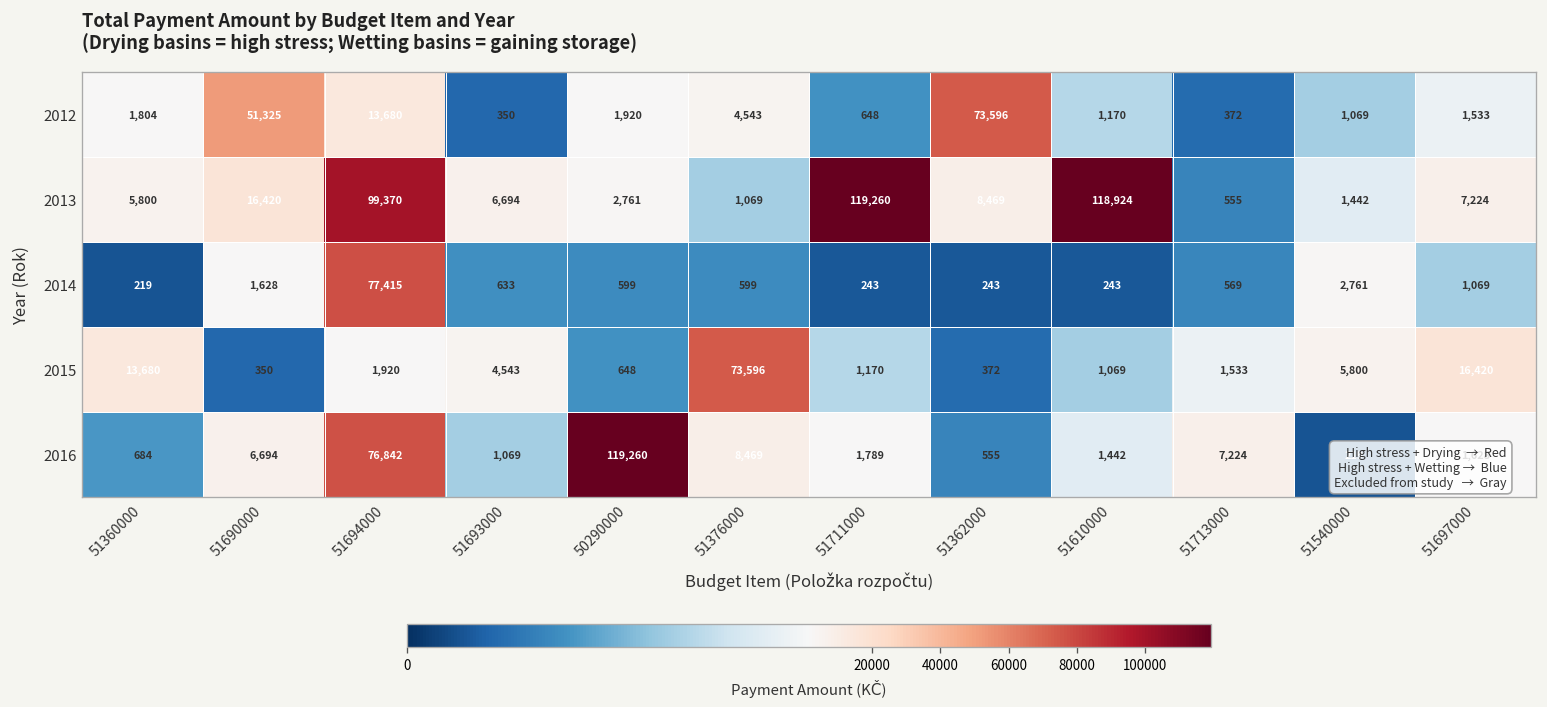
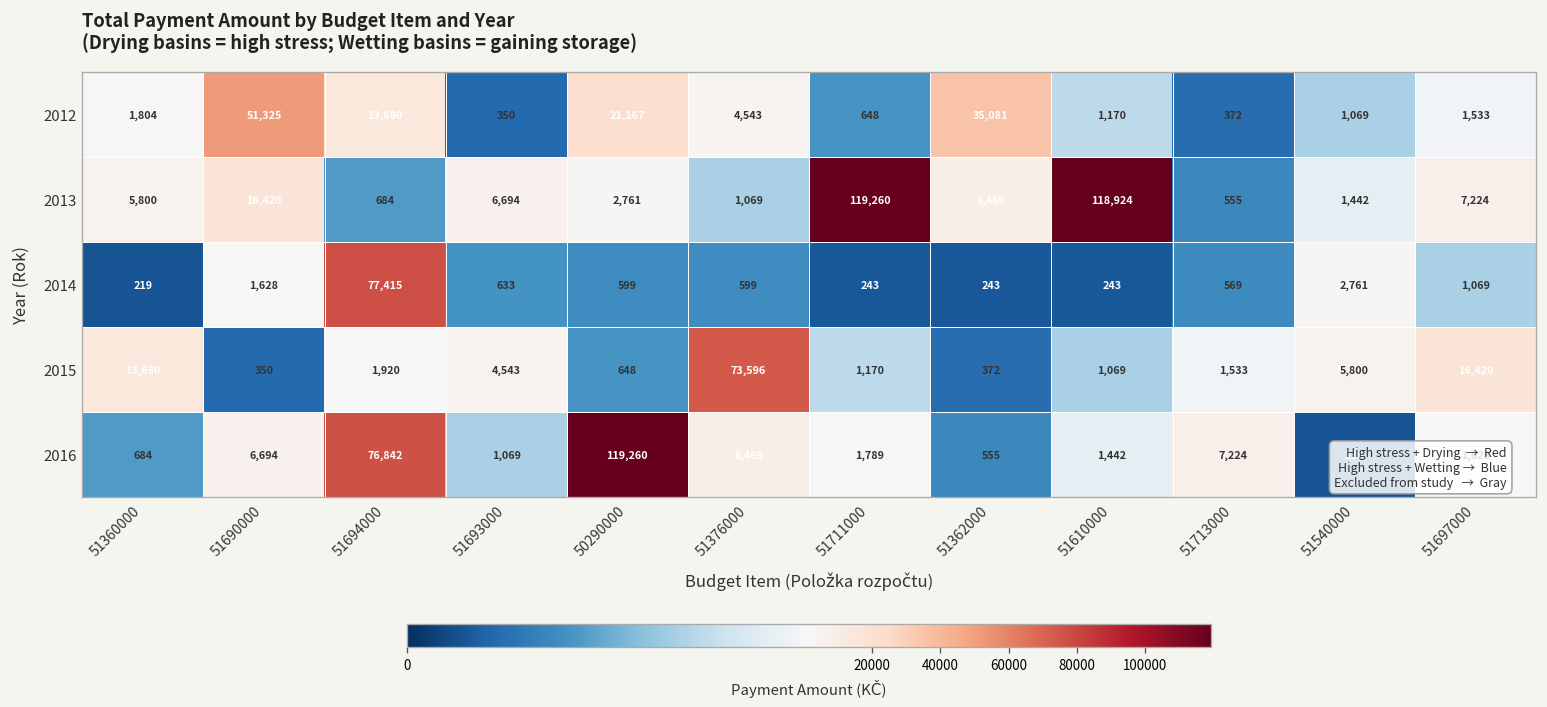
2012, 50290000: 1,920 -> 21,167
2012, 51362000: 73,596 -> 35,081
2013, 51694000: 99,370 -> 684
